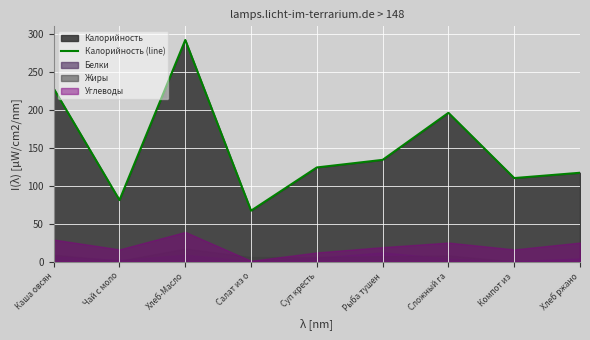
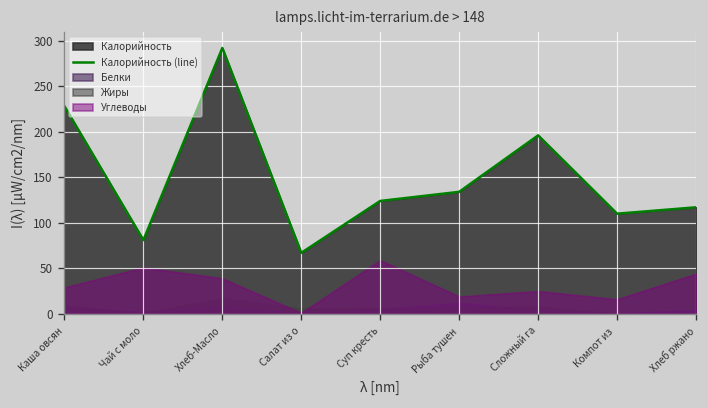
Углеводы, Чай с моло: 20 -> 50
Углеводы, Суп кресть: 10 -> 60
Углеводы, Хлеб ржано: 30 -> 40
